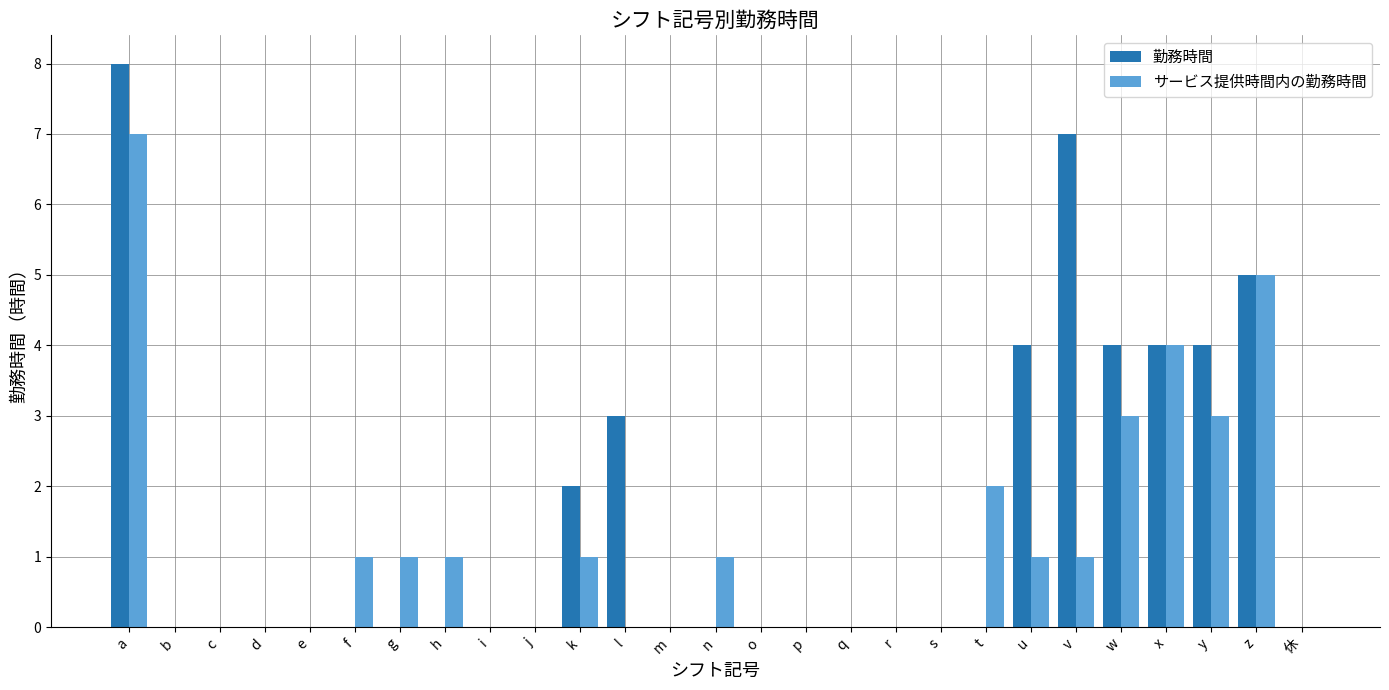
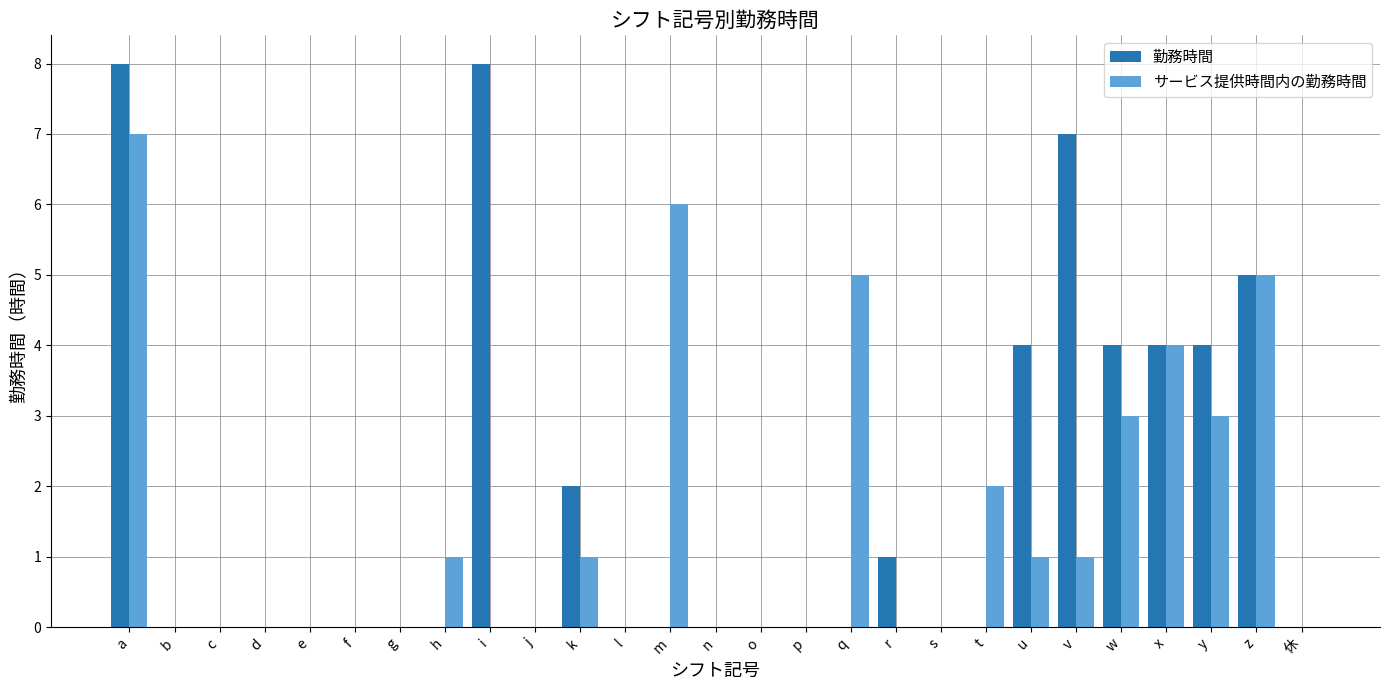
サービス提供時間内の勤務時間, f: 1 -> 0
サービス提供時間内の勤務時間, g: 1 -> 0
勤務時間, i: 0 -> 8
勤務時間, l: 3 -> 0
サービス提供時間内の勤務時間, m: 0 -> 6
サービス提供時間内の勤務時間, n: 1 -> 0
サービス提供時間内の勤務時間, q: 0 -> 5
勤務時間, r: 0 -> 1
